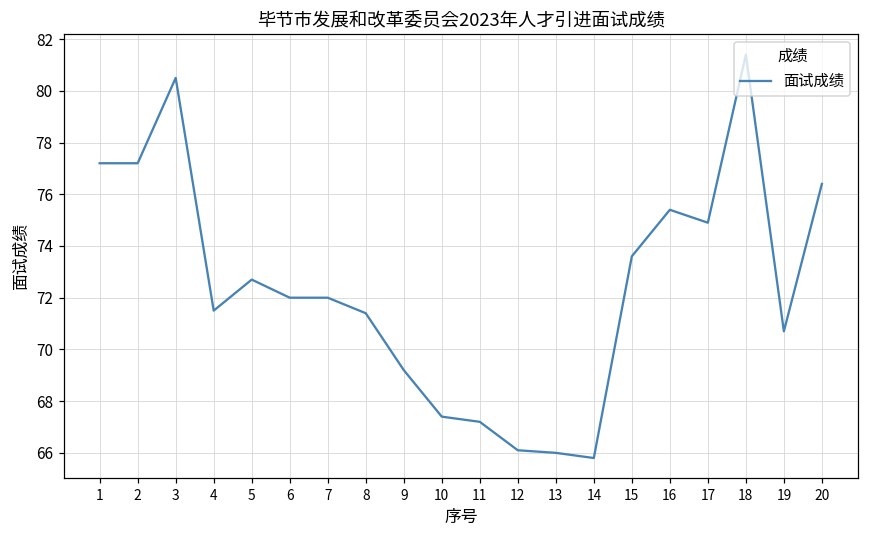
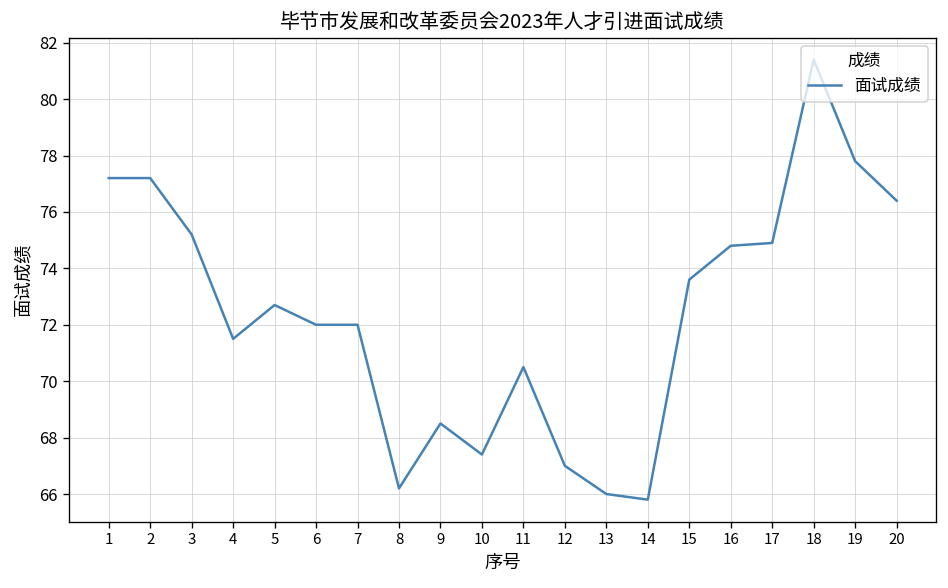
3: 80.5 -> 75.2
8: 71.4 -> 66.2
9: 69.2 -> 68.5
11: 67.2 -> 70.5
12: 66.1 -> 67.0
16: 75.4 -> 74.8
19: 70.7 -> 77.8
